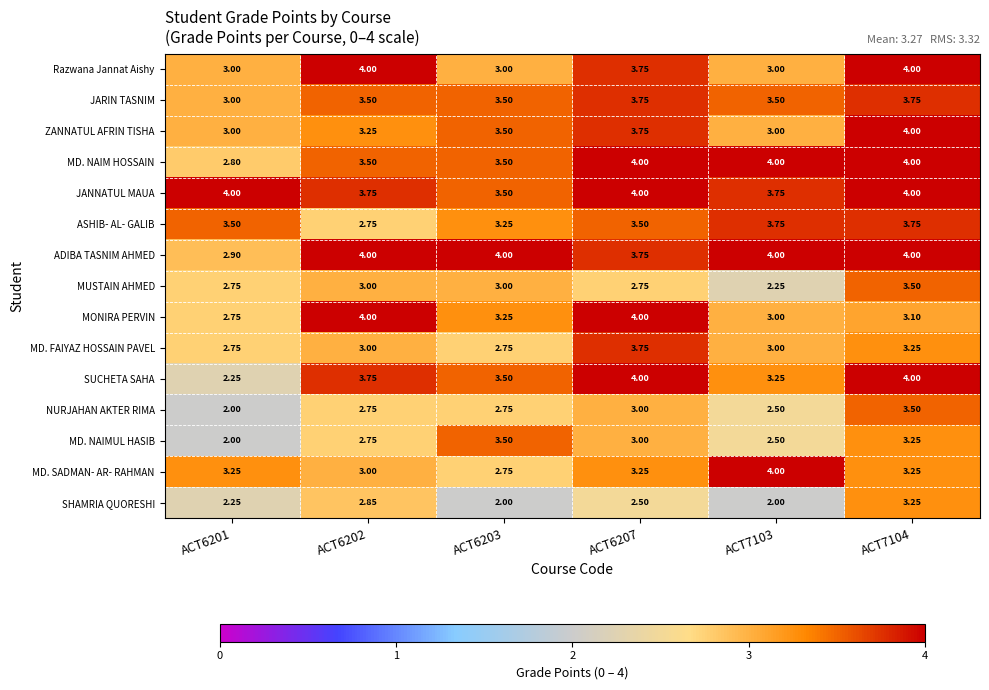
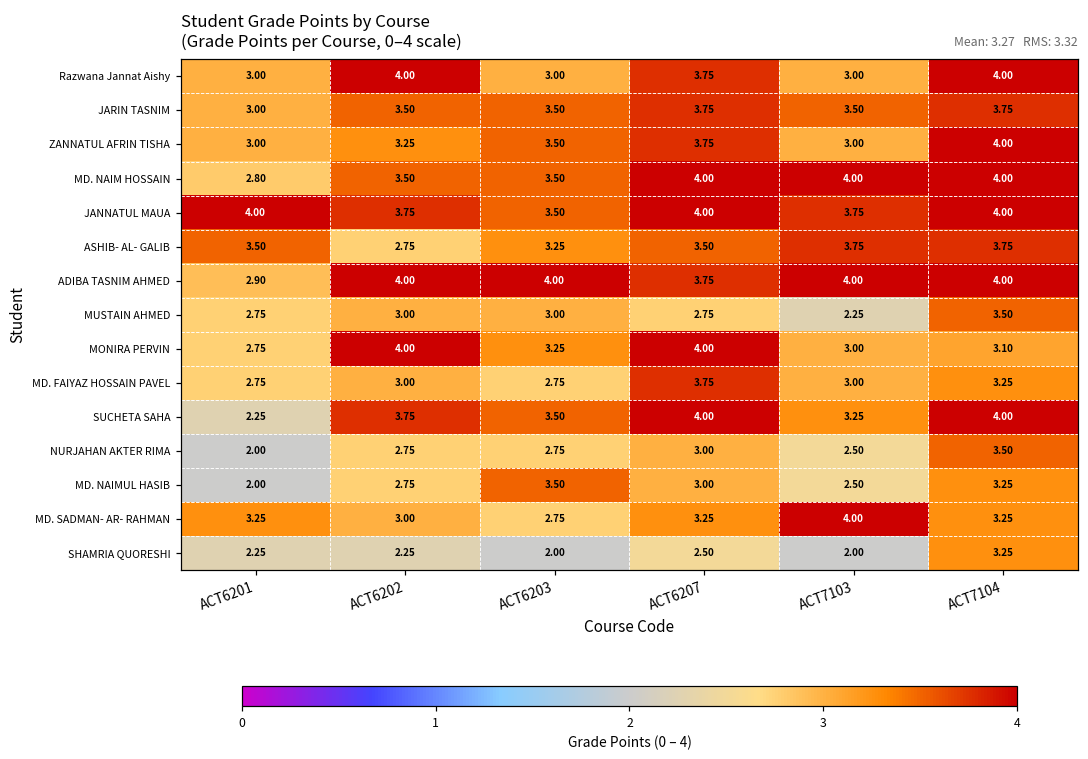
SHAMRIA QUORESHI, ACT6202: 2.85 -> 2.25
